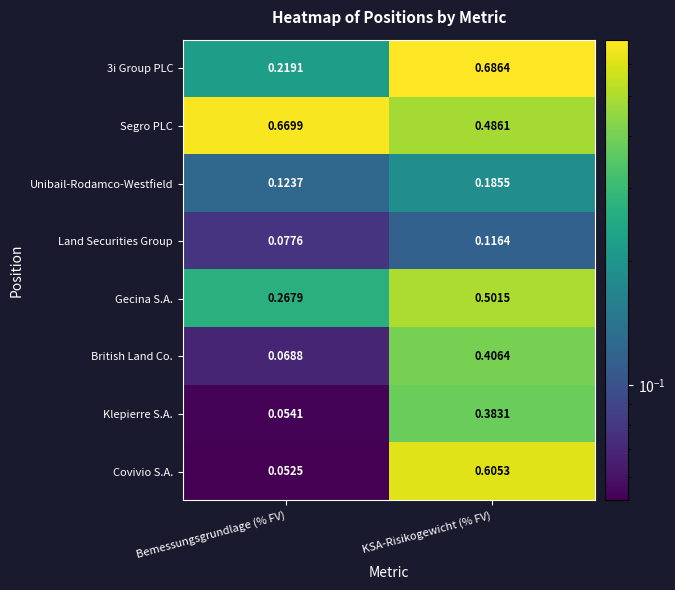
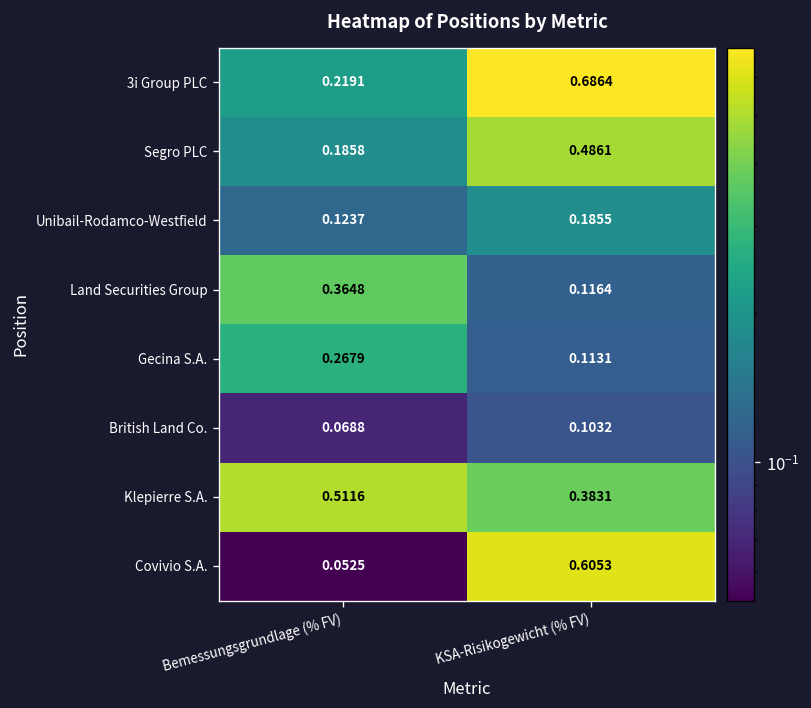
Segro PLC, Bemessungsgrundlage (% FV): 0.6699 -> 0.1858
Land Securities Group, Bemessungsgrundlage (% FV): 0.0776 -> 0.3648
Gecina S.A., KSA-Risikogewicht (% FV): 0.5015 -> 0.1131
British Land Co., KSA-Risikogewicht (% FV): 0.4064 -> 0.1032
Klepierre S.A., Bemessungsgrundlage (% FV): 0.0541 -> 0.5116
